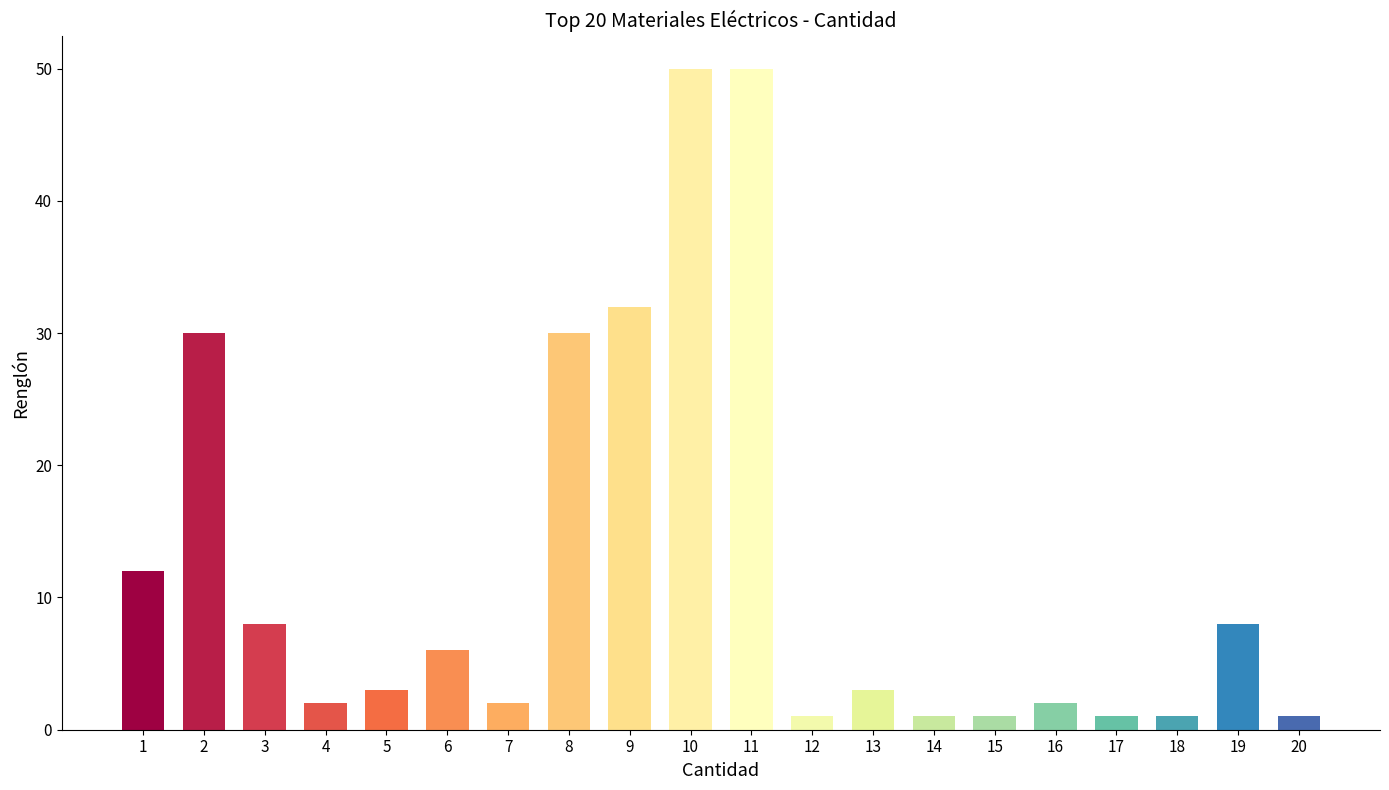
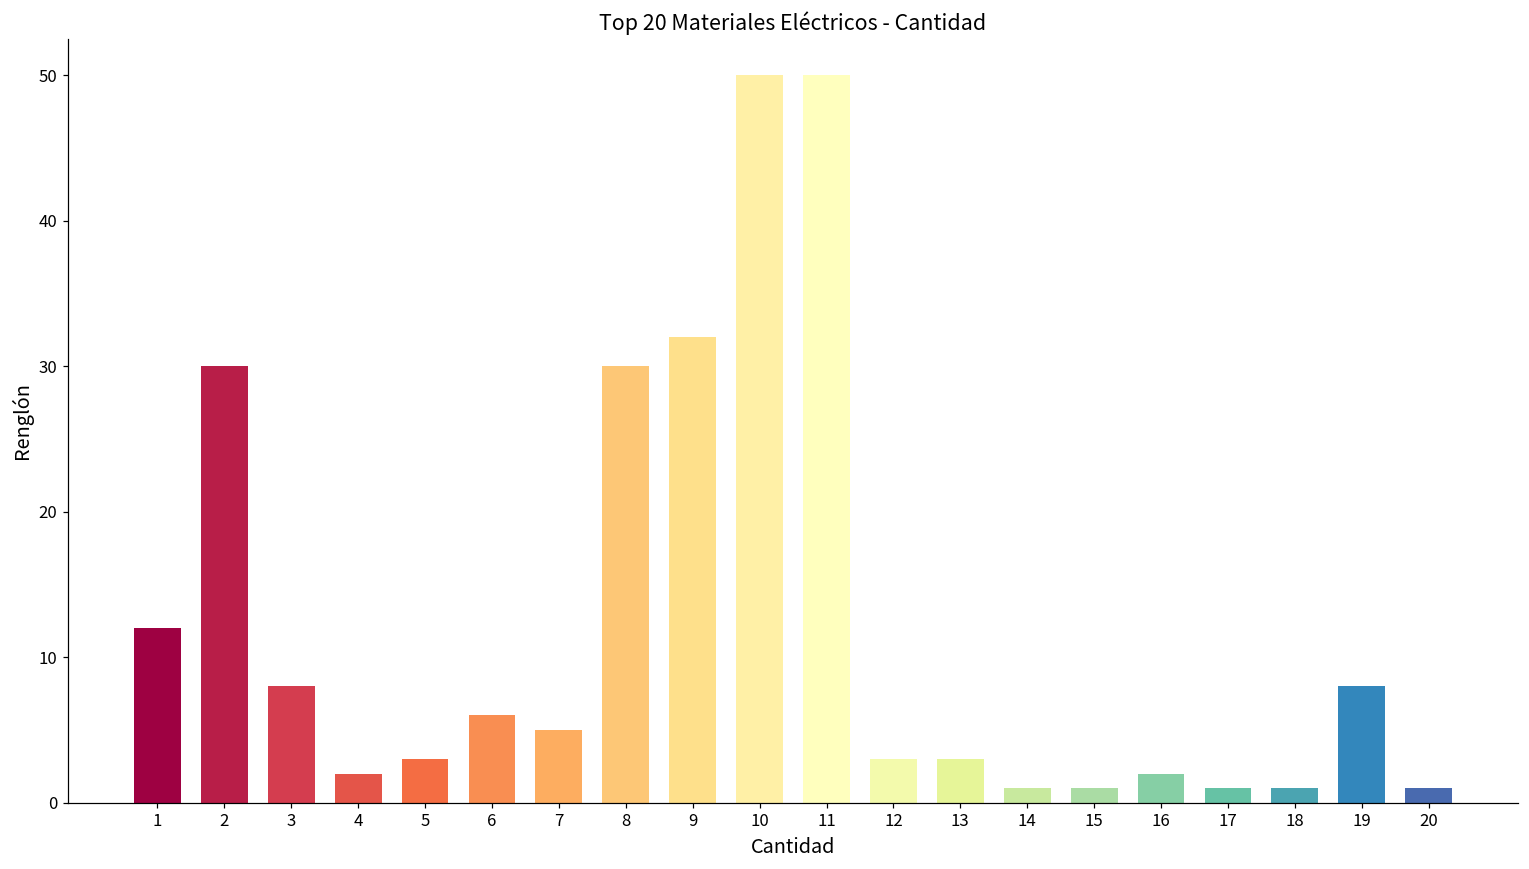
7: 2 -> 5
12: 1 -> 3
